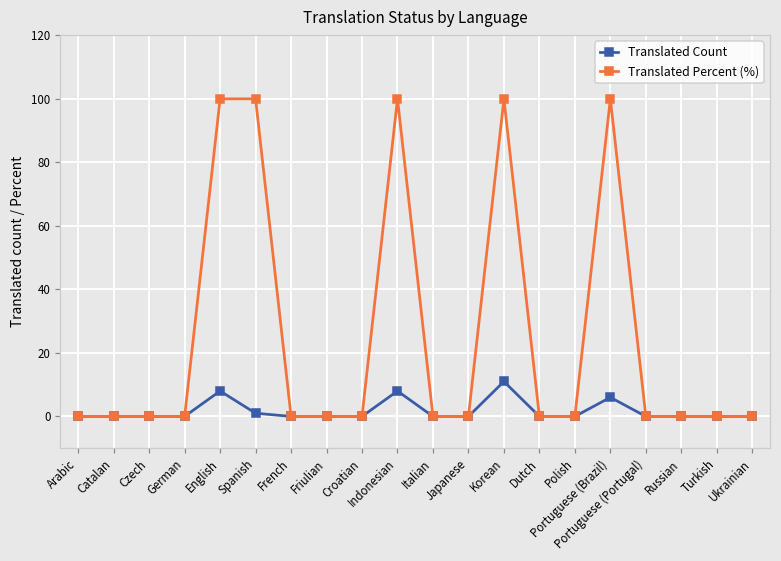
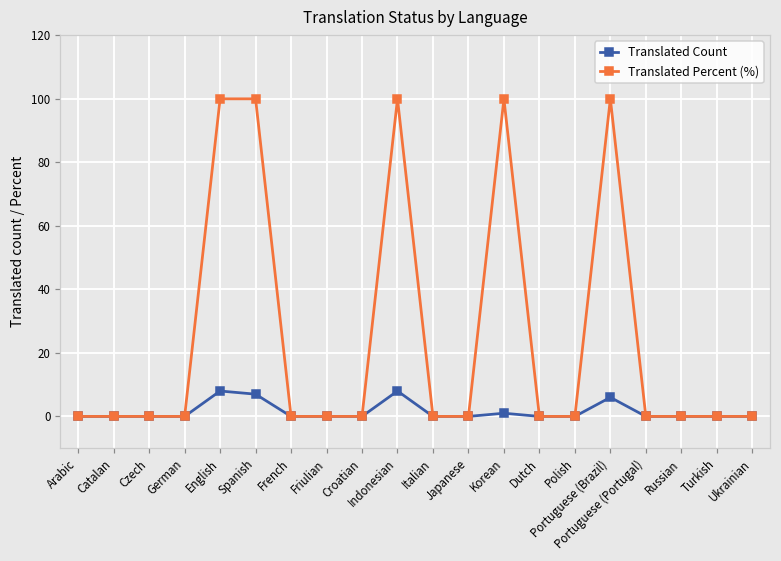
Translated Count, Spanish: 1 -> 7
Translated Count, Korean: 11 -> 1
